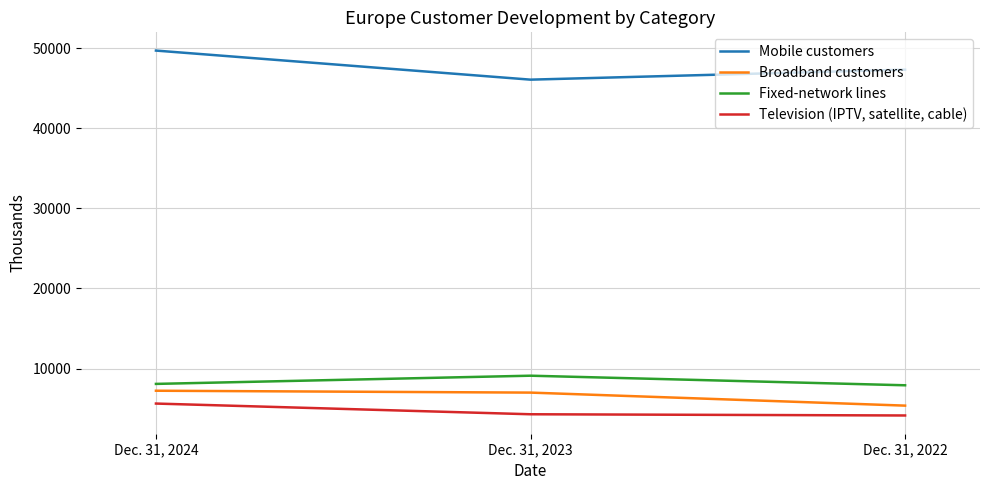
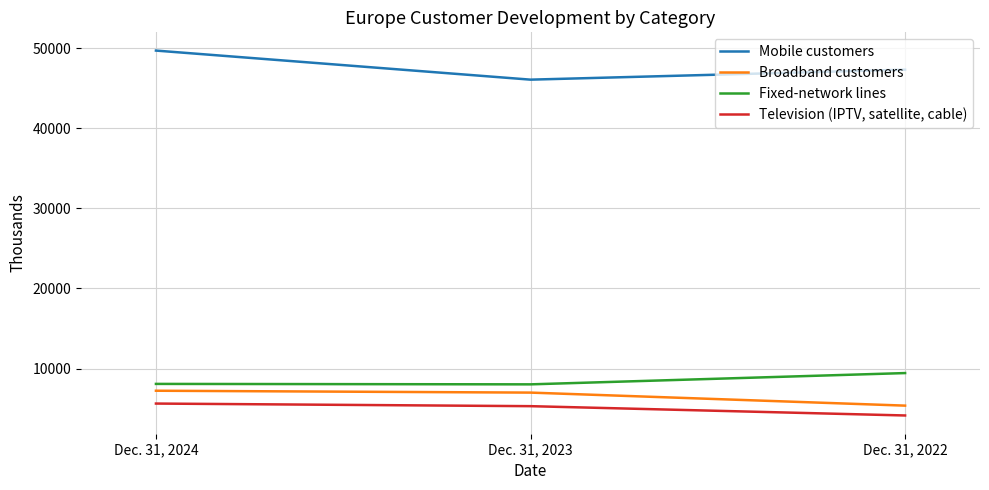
Fixed-network lines, Dec. 31, 2023: 9000 -> 8000
Television (IPTV, satellite, cable), Dec. 31, 2023: 4000 -> 5000
Fixed-network lines, Dec. 31, 2022: 8000 -> 9000
